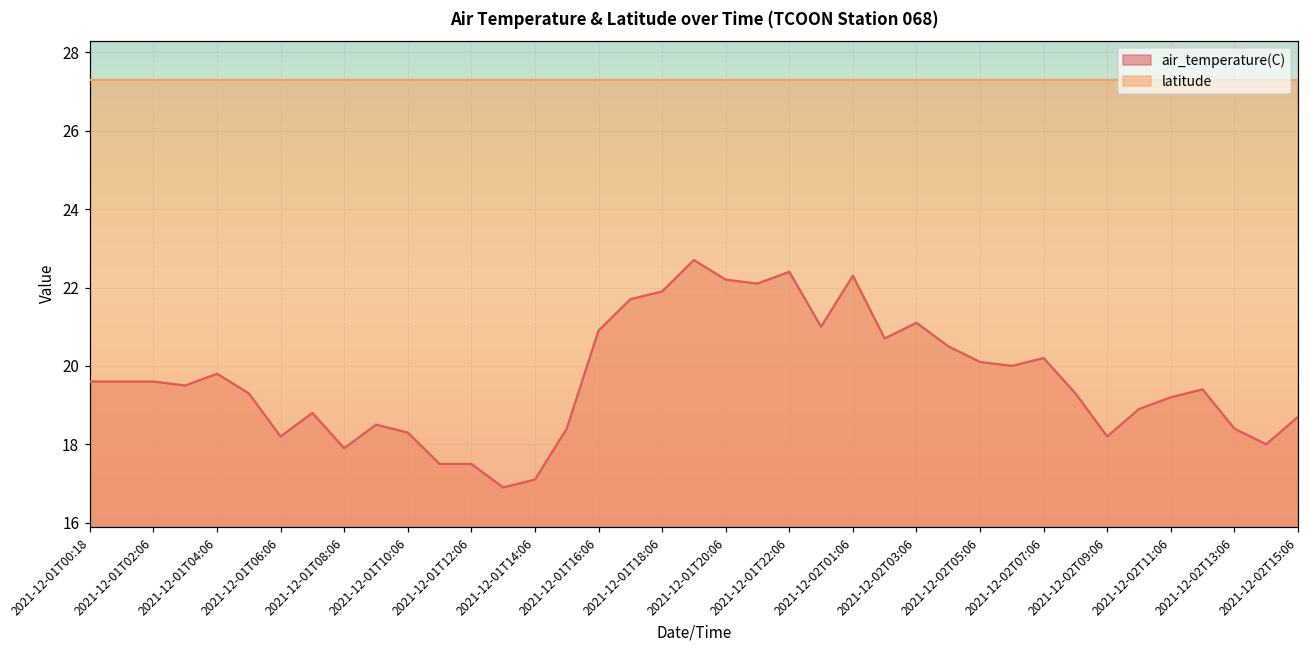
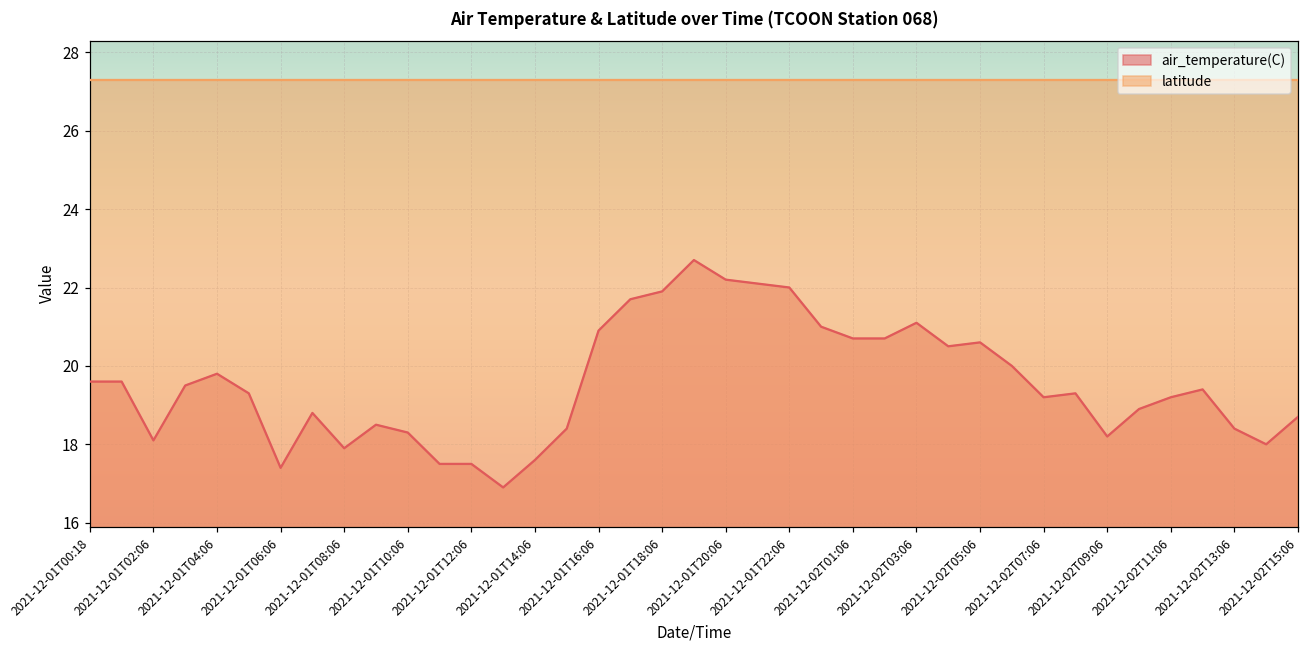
air_temperature(C), 2021-12-01T02:06: 19.6 -> 18.1
air_temperature(C), 2021-12-01T06:06: 18.2 -> 17.4
air_temperature(C), 2021-12-01T14:06: 17.1 -> 17.6
air_temperature(C), 2021-12-01T22:06: 22.4 -> 22.0
air_temperature(C), 2021-12-02T01:06: 22.3 -> 20.7
air_temperature(C), 2021-12-02T05:06: 20.1 -> 20.6
air_temperature(C), 2021-12-02T07:06: 20.2 -> 19.2
